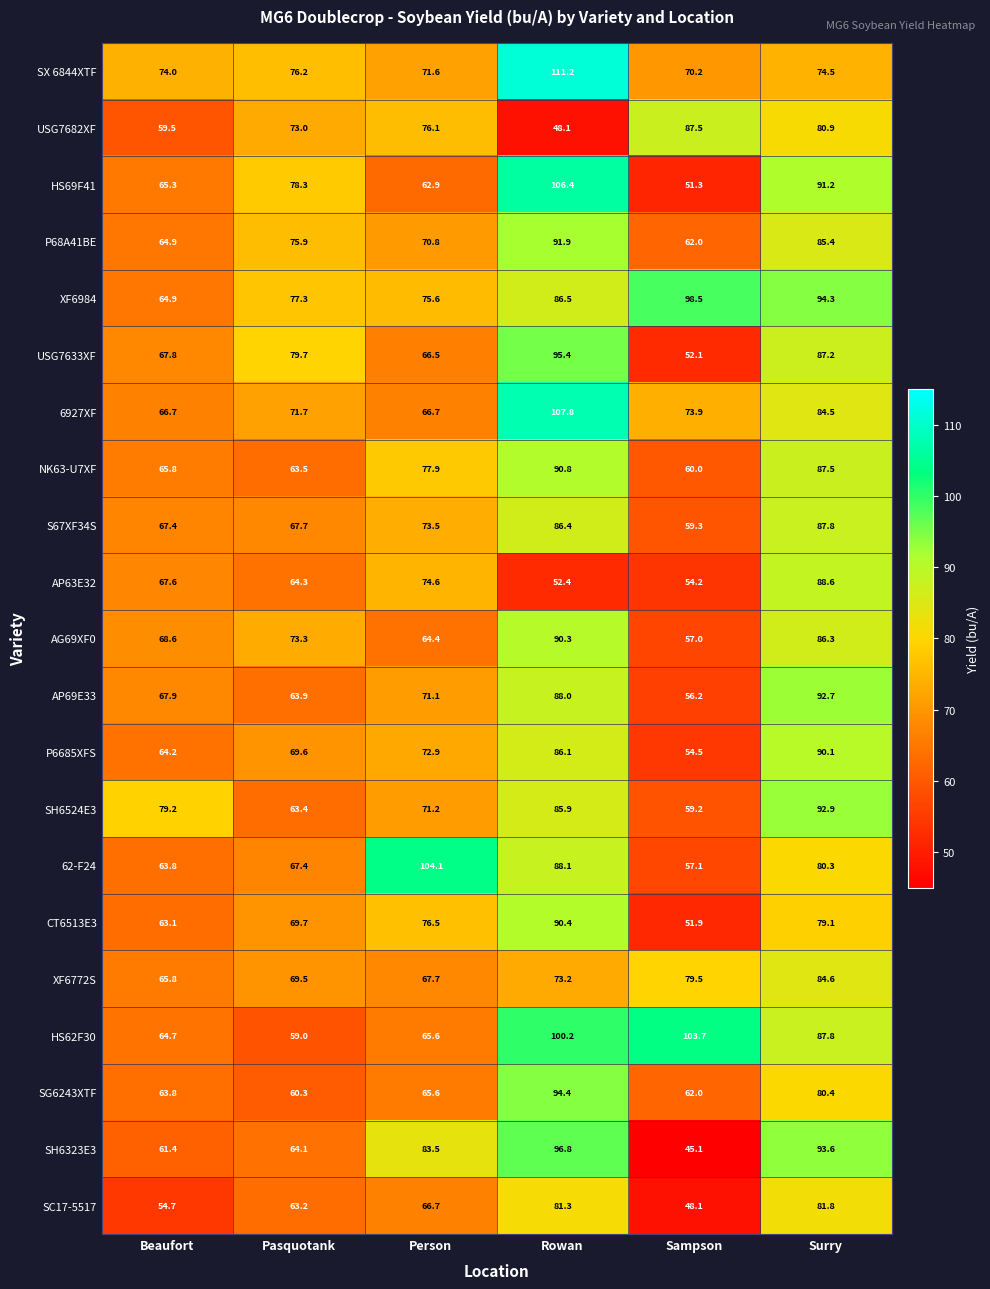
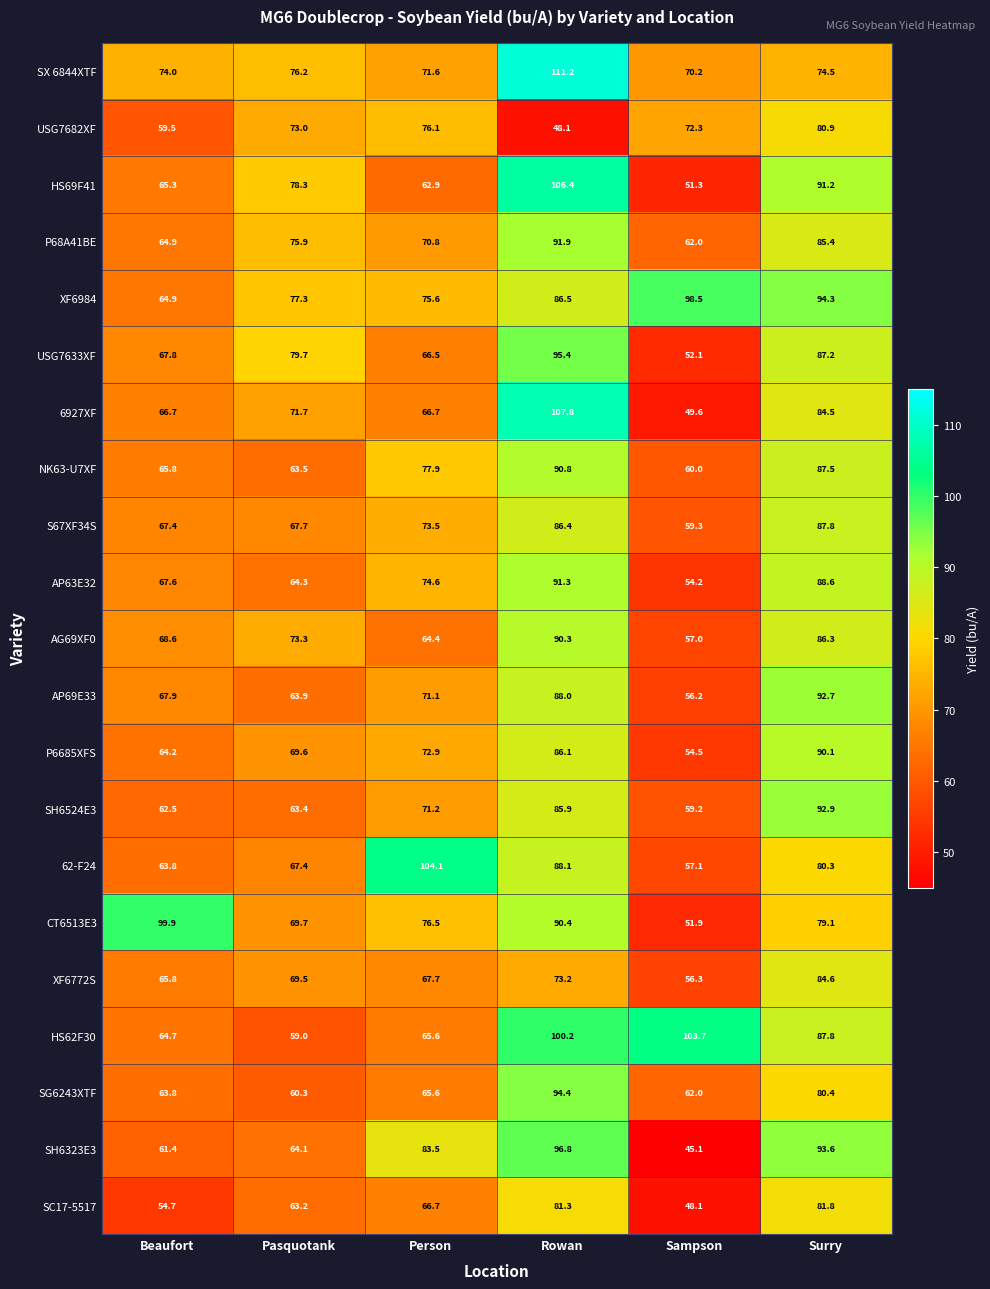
USG7682XF, Sampson: 87.5 -> 72.3
6927XF, Sampson: 73.9 -> 49.6
AP63E32, Rowan: 52.4 -> 91.3
SH6524E3, Beaufort: 79.2 -> 62.5
CT6513E3, Beaufort: 63.1 -> 99.9
XF6772S, Sampson: 79.5 -> 56.3
